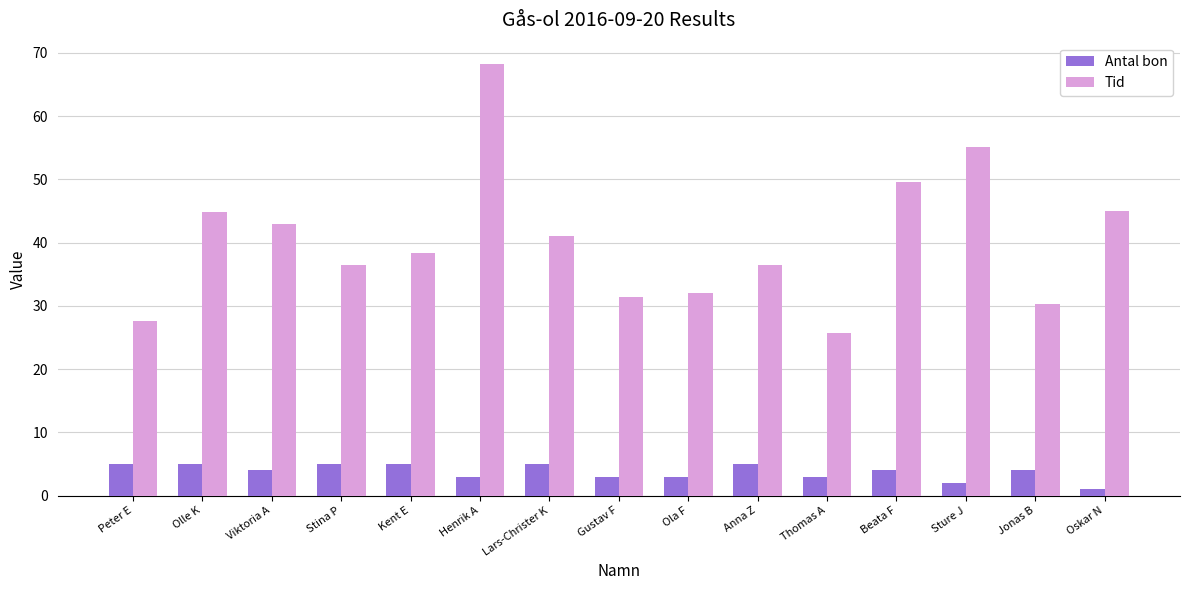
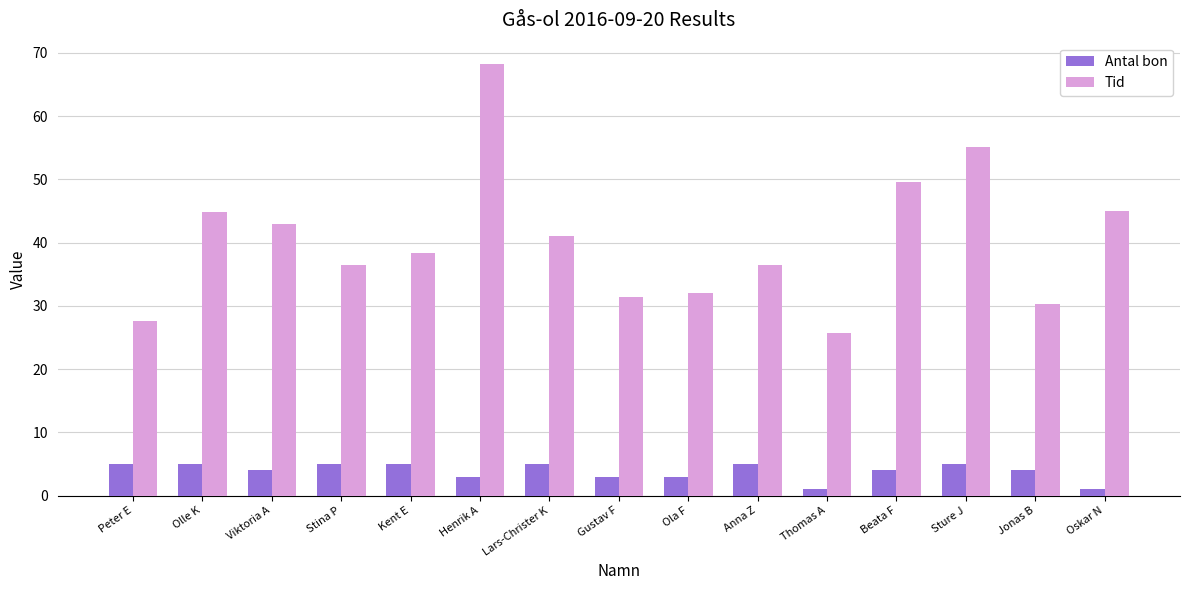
Antal bon, Thomas A: 3 -> 1
Antal bon, Sture J: 2 -> 5
